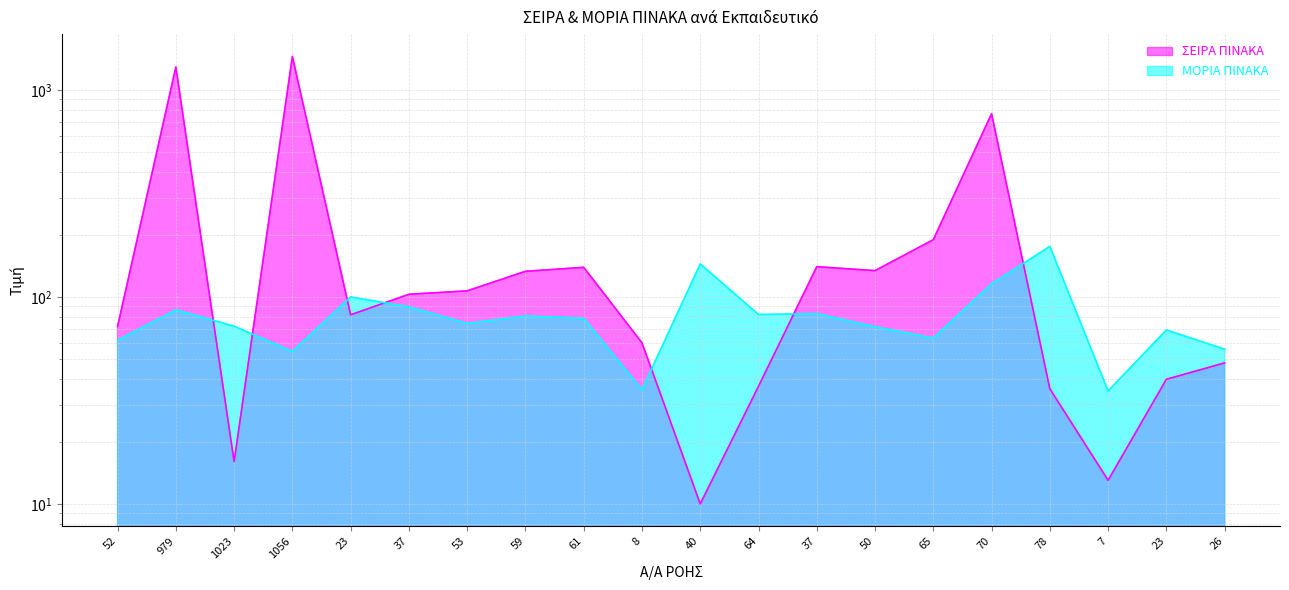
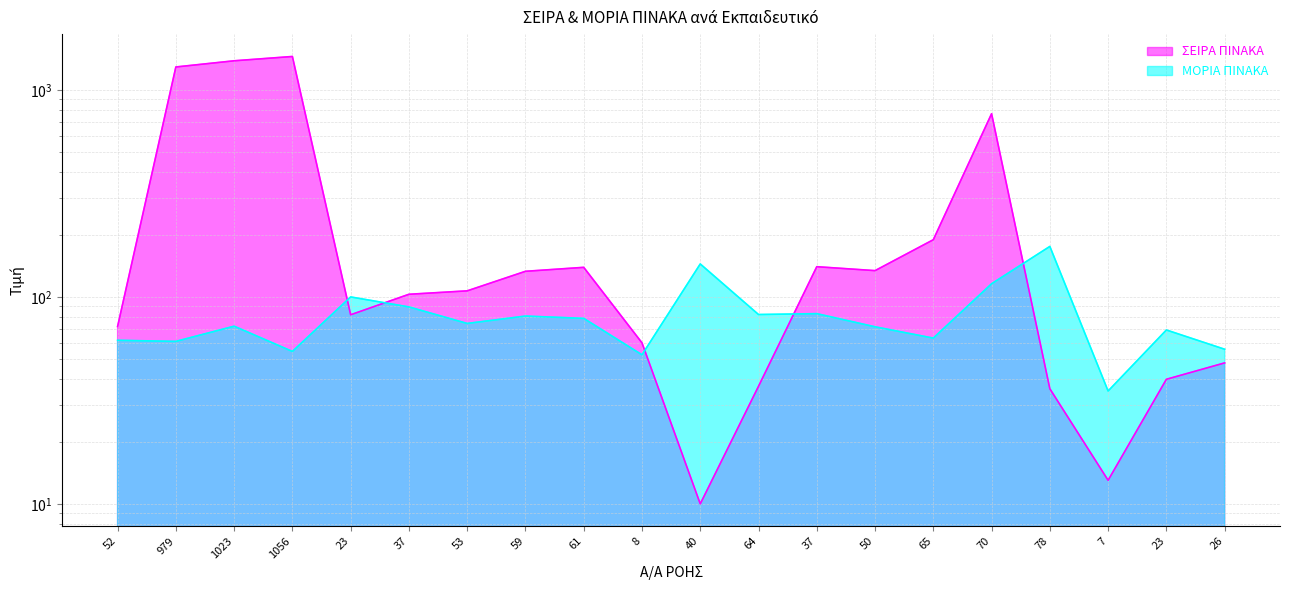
ΜΟΡΙΑ ΠΙΝΑΚΑ, 979: 87 -> 61
ΣΕΙΡΑ ΠΙΝΑΚΑ, 1023: 16 -> 1400
ΜΟΡΙΑ ΠΙΝΑΚΑ, 8: 36 -> 53
